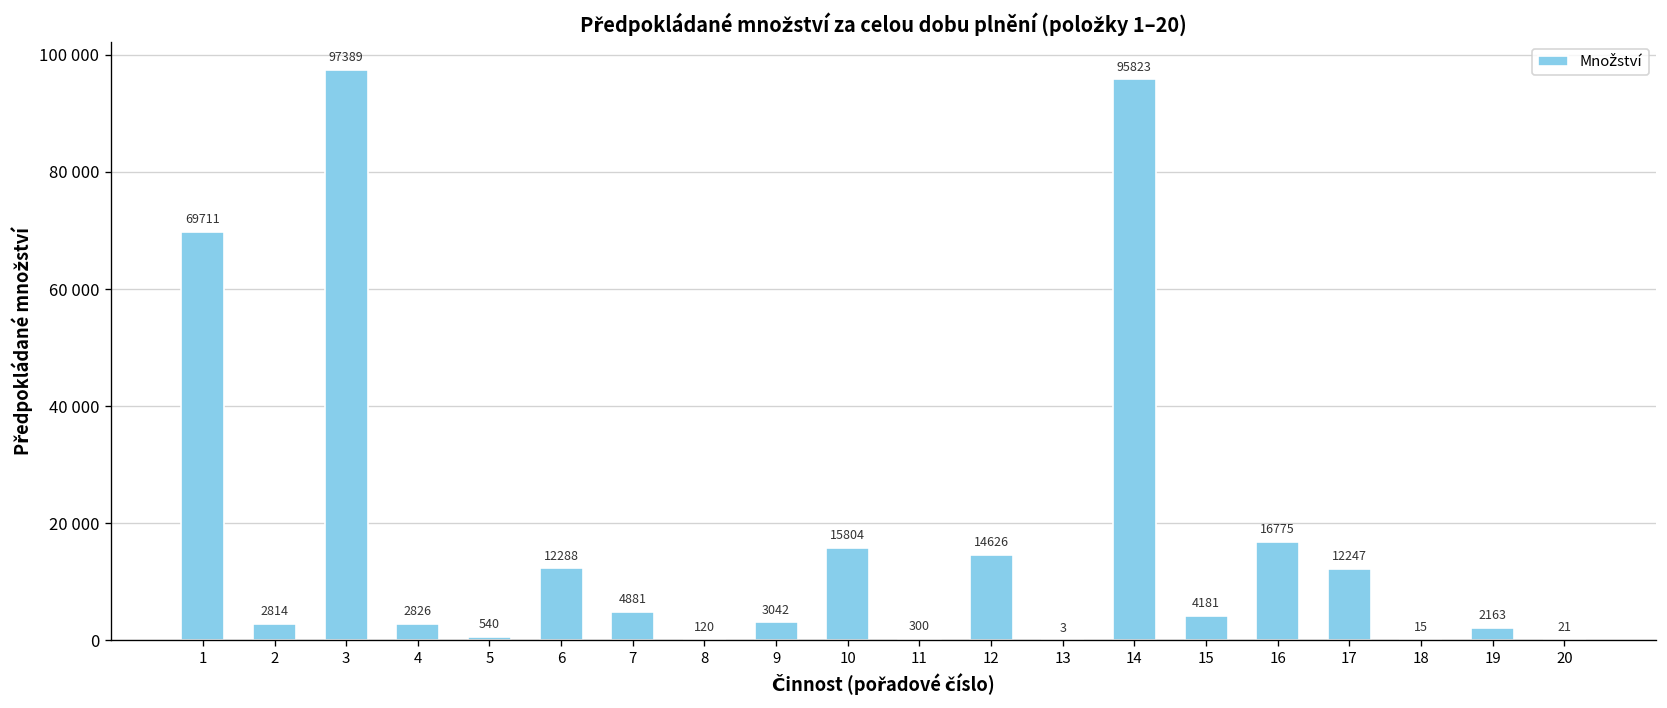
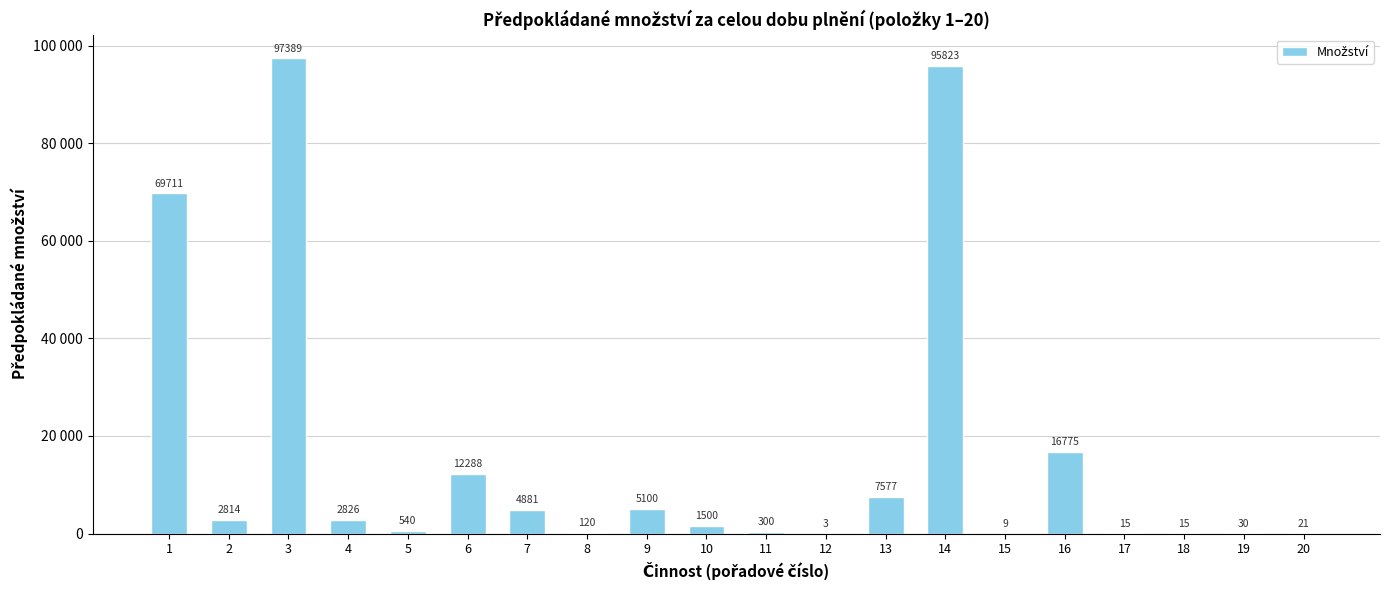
9: 3042 -> 5100
10: 15804 -> 1500
12: 14626 -> 3
13: 3 -> 7577
15: 4181 -> 9
17: 12247 -> 15
19: 2163 -> 30
